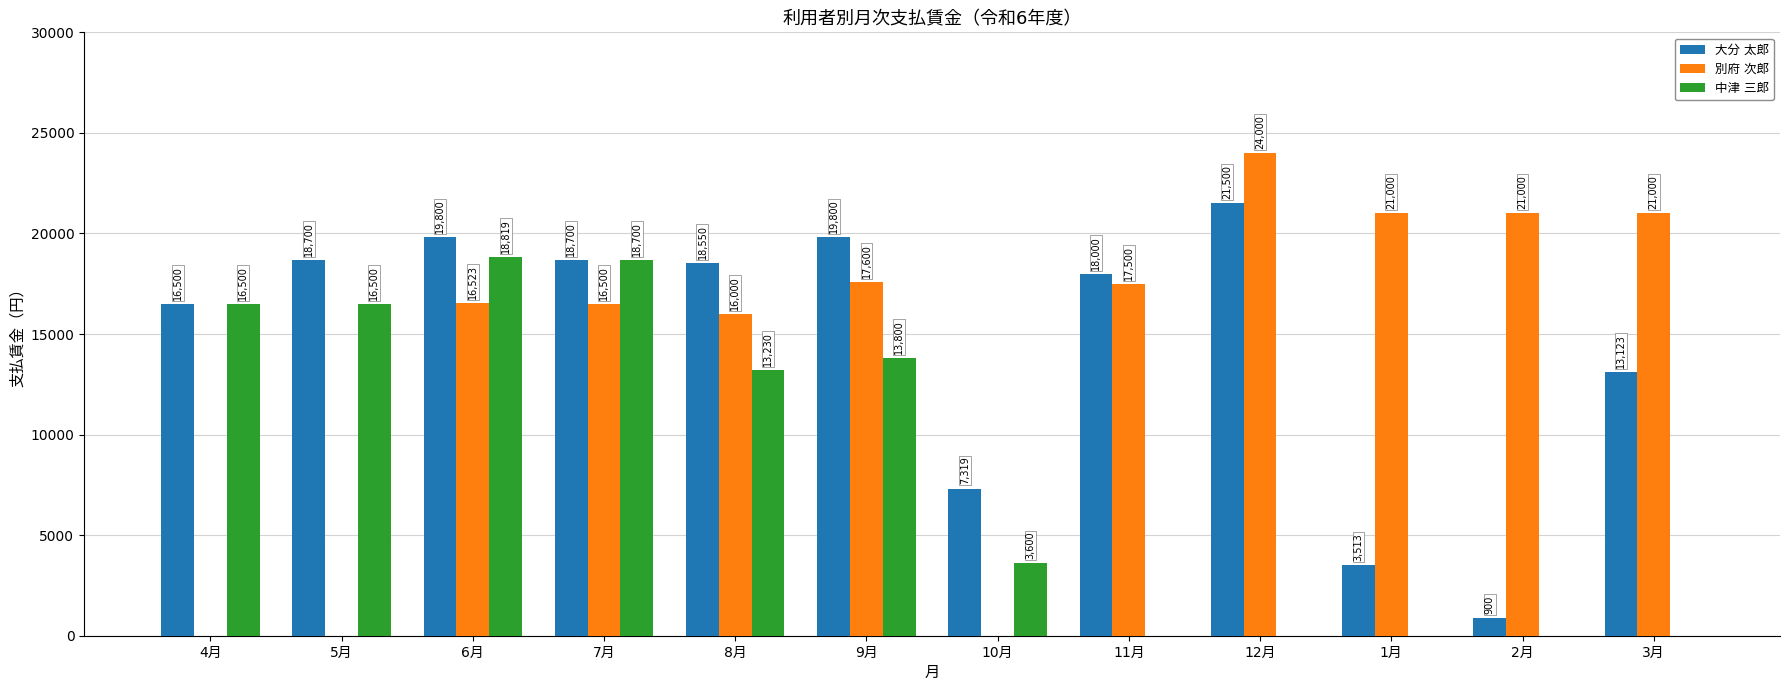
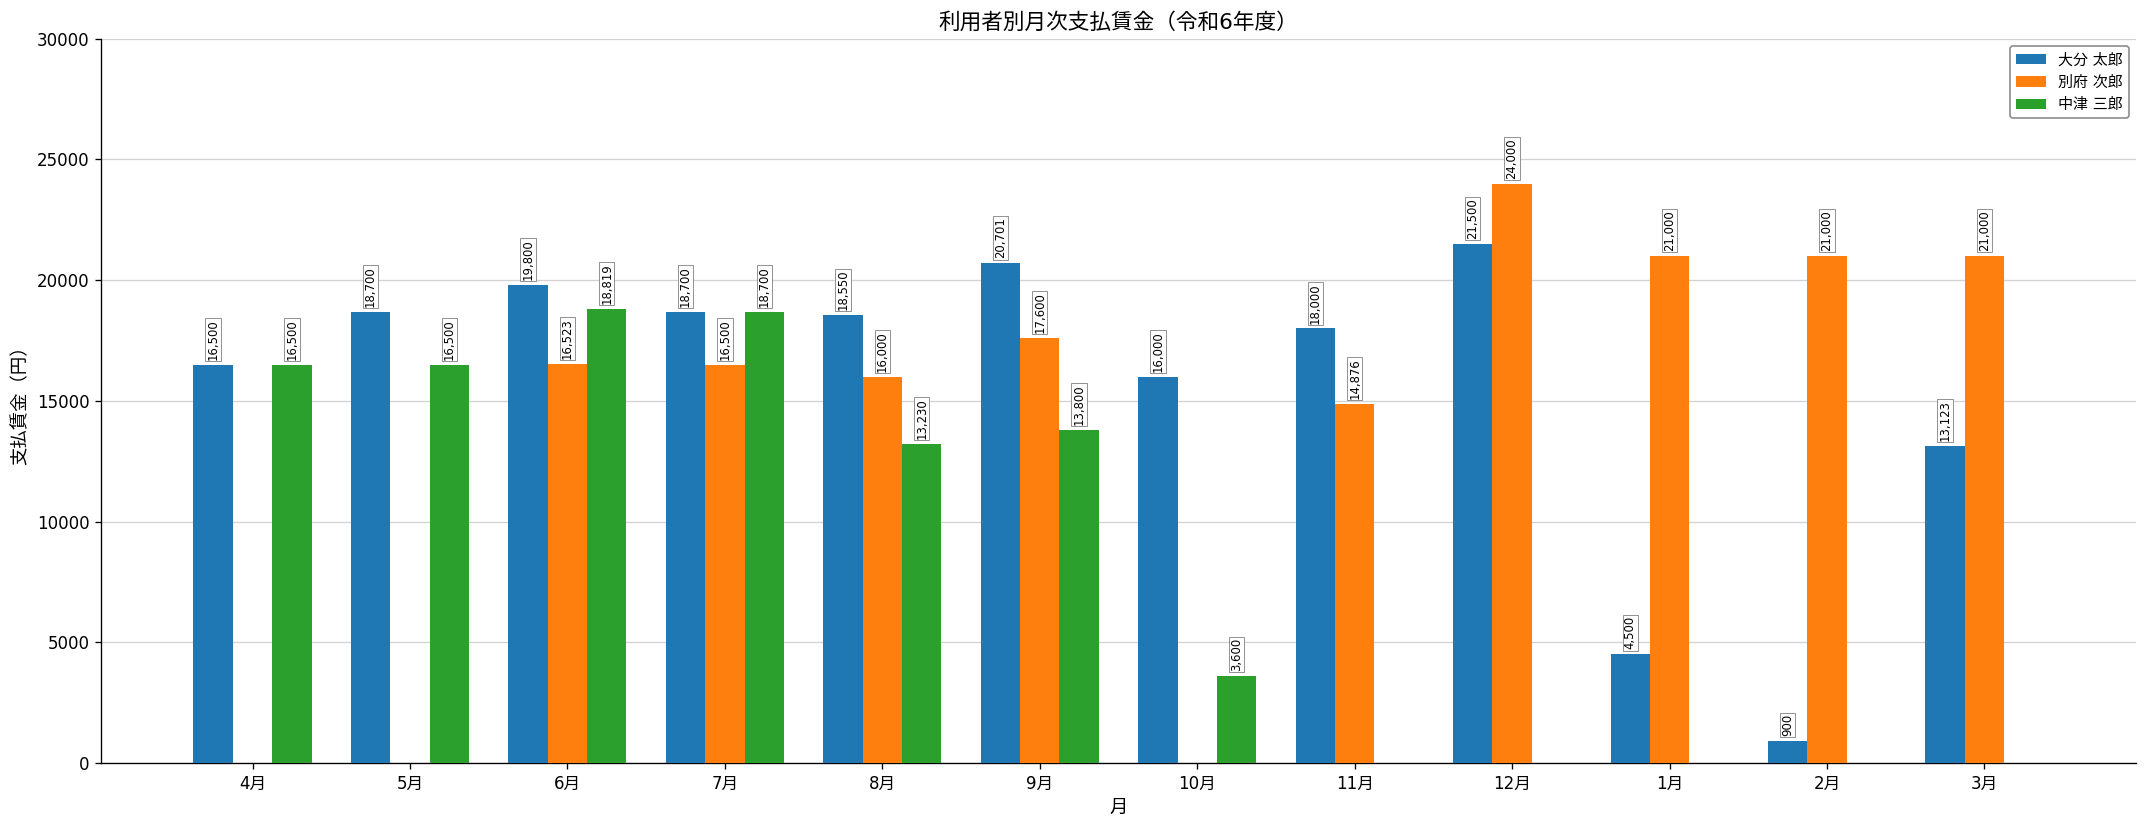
大分 太郎, 9月: 19,800 -> 20,701
大分 太郎, 10月: 7,319 -> 16,000
別府 次郎, 11月: 17,500 -> 14,876
大分 太郎, 1月: 3,513 -> 4,500
